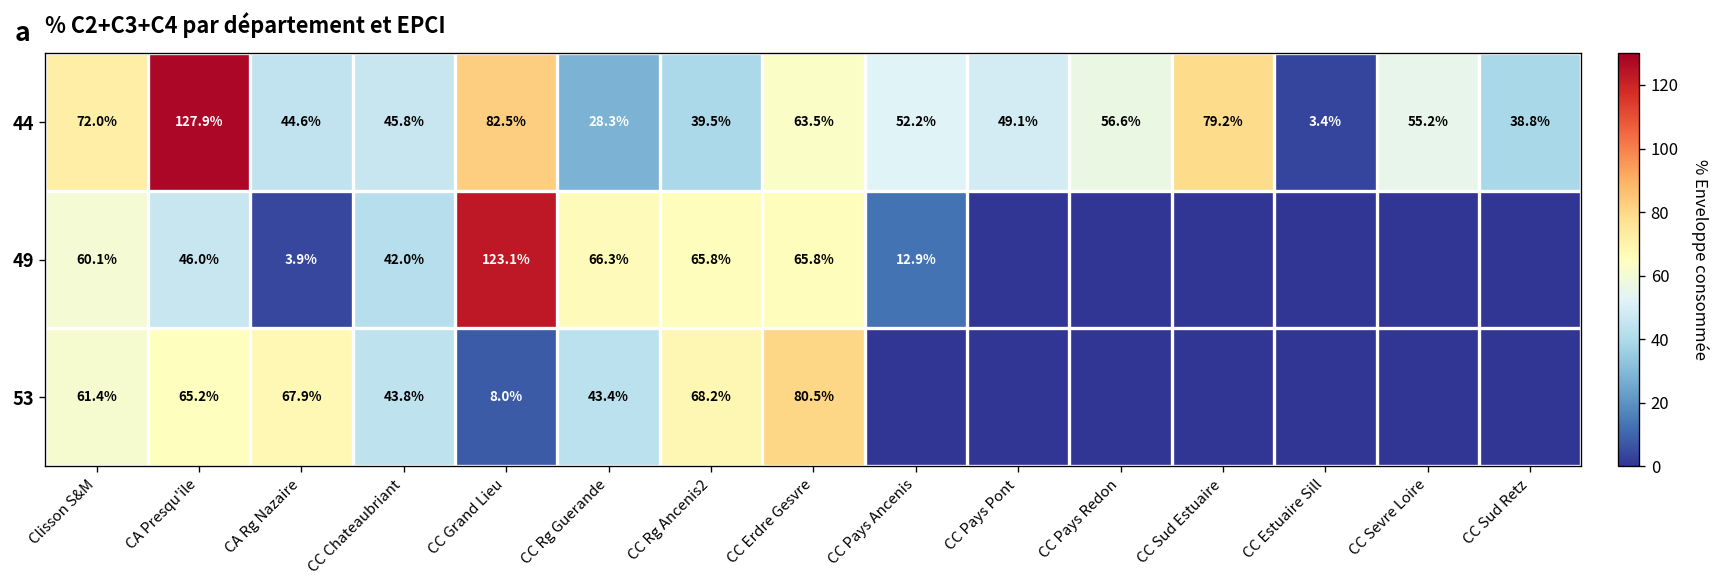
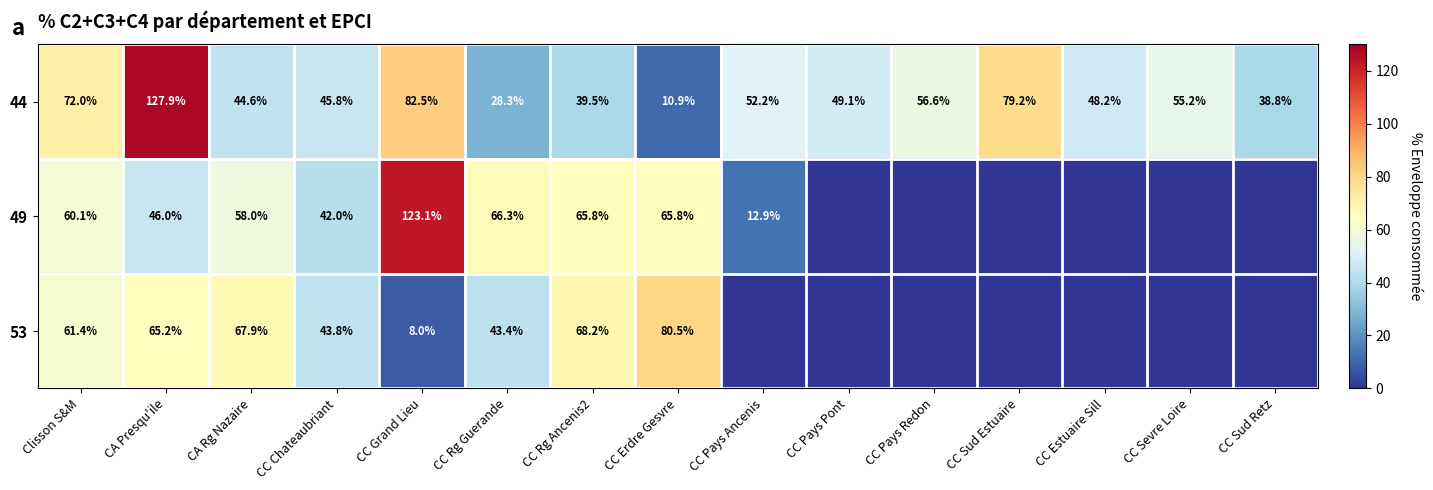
44, CC Erdre Gesvre: 63.5% -> 10.9%
44, CC Estuaire Sill: 3.4% -> 48.2%
49, CA Rg Nazaire: 3.9% -> 58.0%
